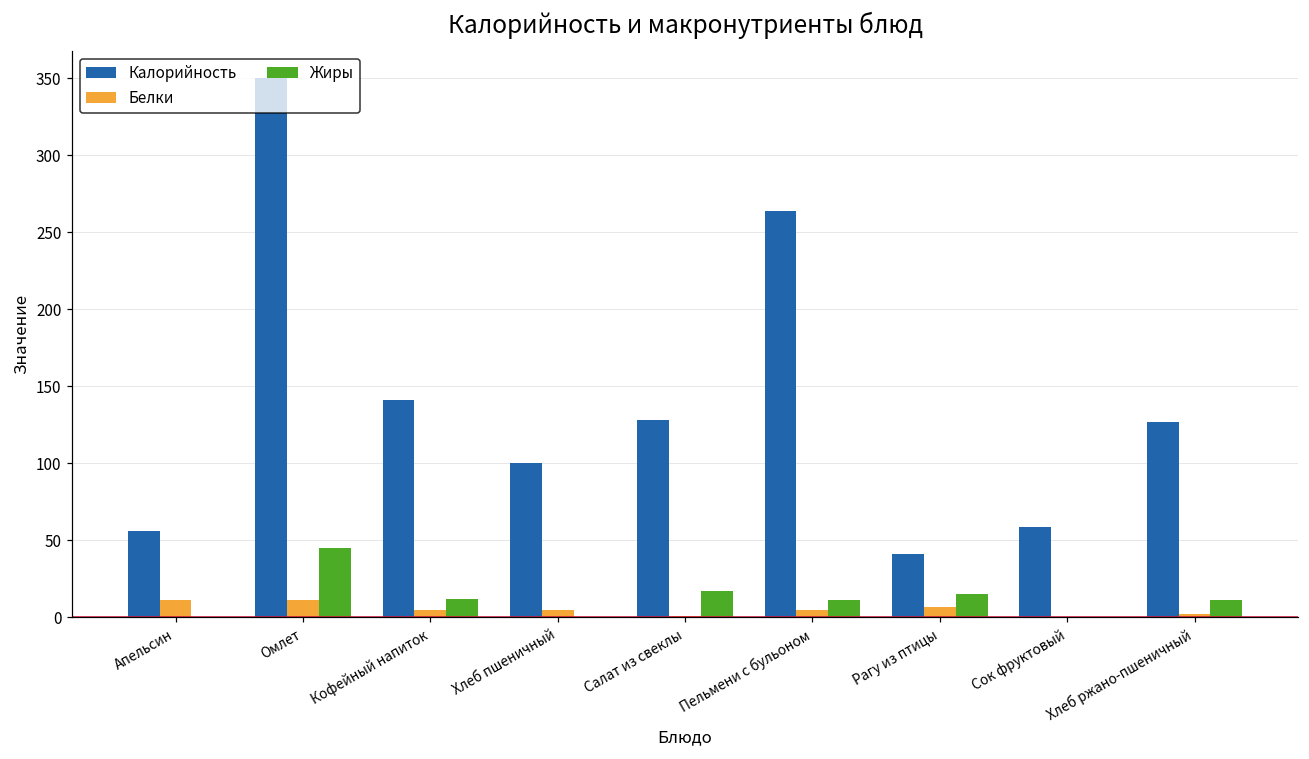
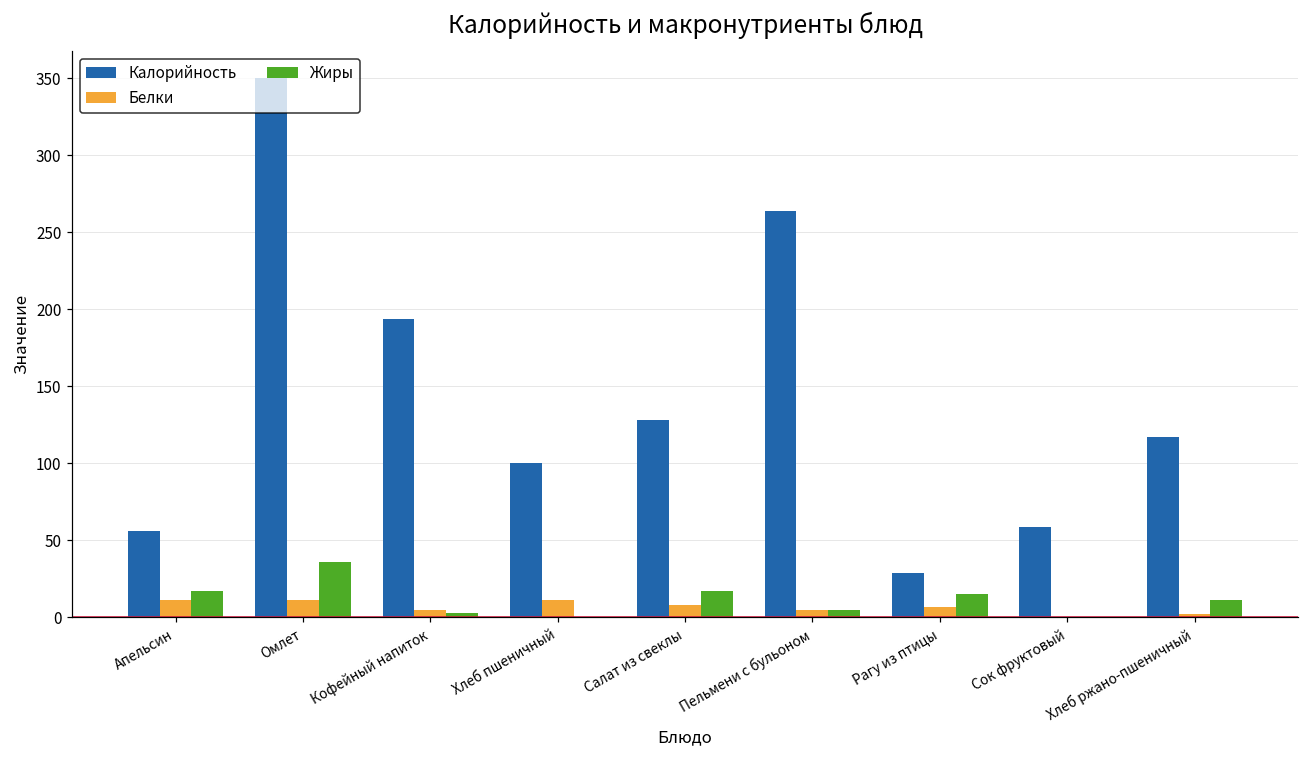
Жиры, Апельсин: 0 -> 17
Жиры, Омлет: 45 -> 36
Калорийность, Кофейный напиток: 141 -> 194
Жиры, Кофейный напиток: 12 -> 3
Белки, Хлеб пшеничный: 5 -> 11
Белки, Салат из свеклы: 1 -> 8
Жиры, Пельмени с бульоном: 11 -> 5
Калорийность, Рагу из птицы: 41 -> 29
Калорийность, Хлеб ржано-пшеничный: 127 -> 117
